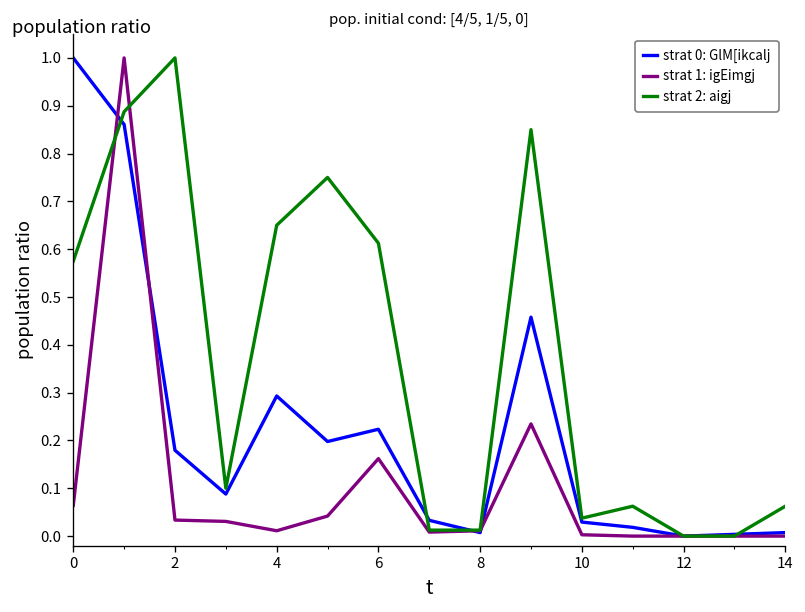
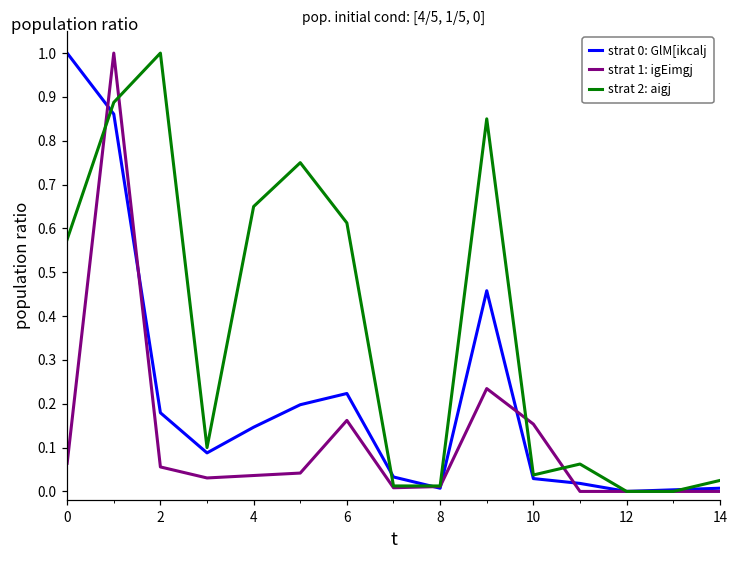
strat 1: igEimgj, 2: 0.03 -> 0.06
strat 0: GlM[ikcalj, 4: 0.29 -> 0.15
strat 1: igEimgj, 4: 0.01 -> 0.04
strat 1: igEimgj, 10: 0.00 -> 0.15
strat 2: aigj, 14: 0.06 -> 0.03
